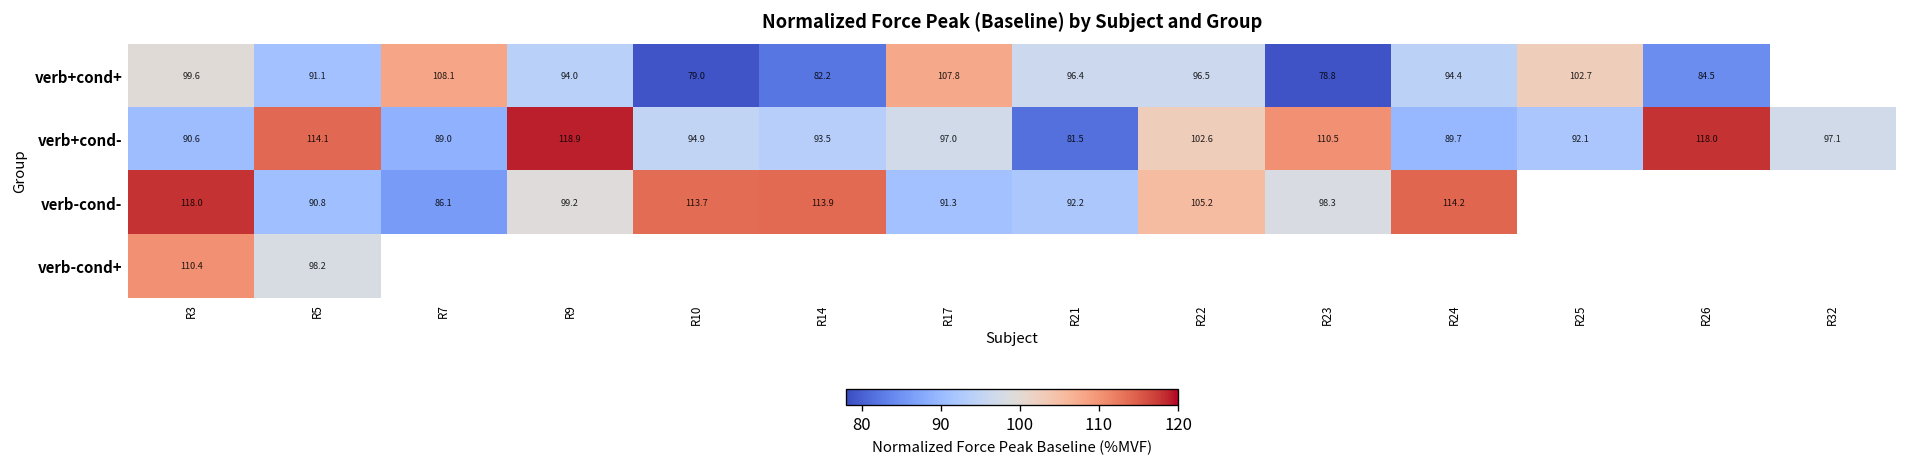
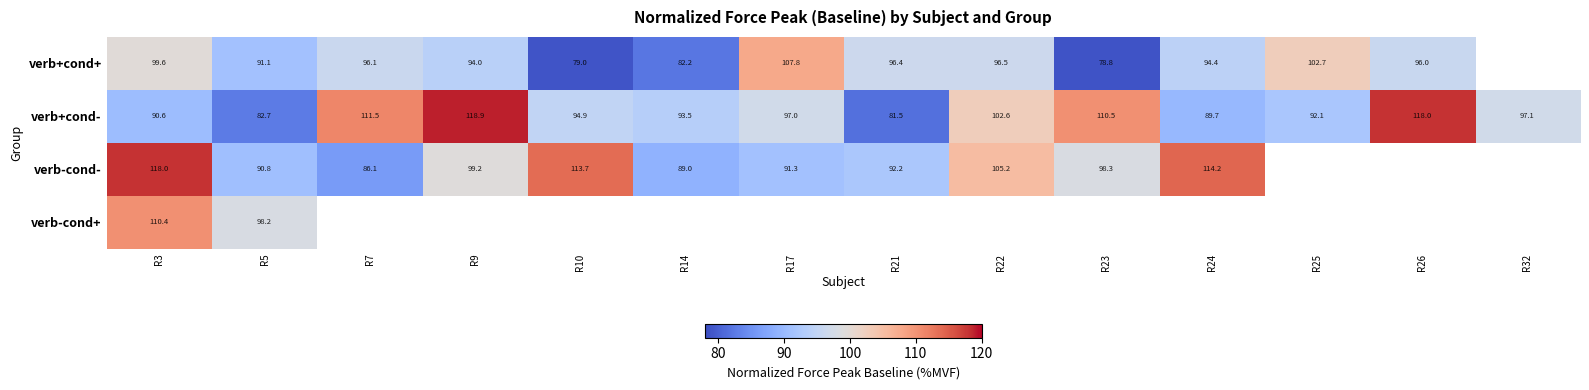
verb+cond+, R7: 108.1 -> 96.1
verb+cond+, R26: 84.5 -> 96.0
verb+cond-, R5: 114.1 -> 82.7
verb+cond-, R7: 89.0 -> 111.5
verb-cond-, R14: 113.9 -> 89.0
